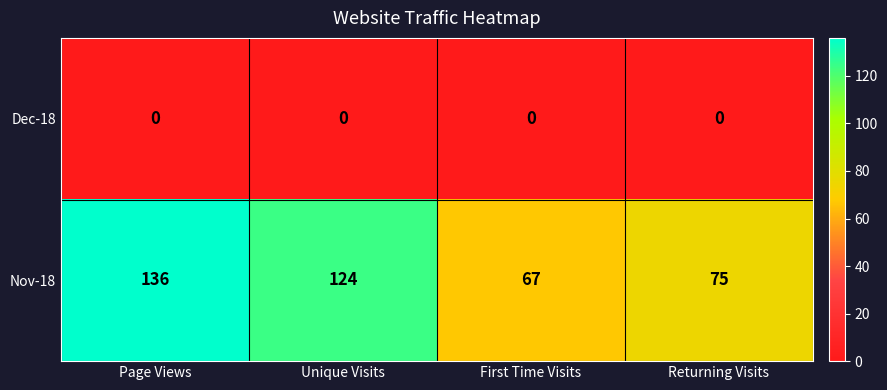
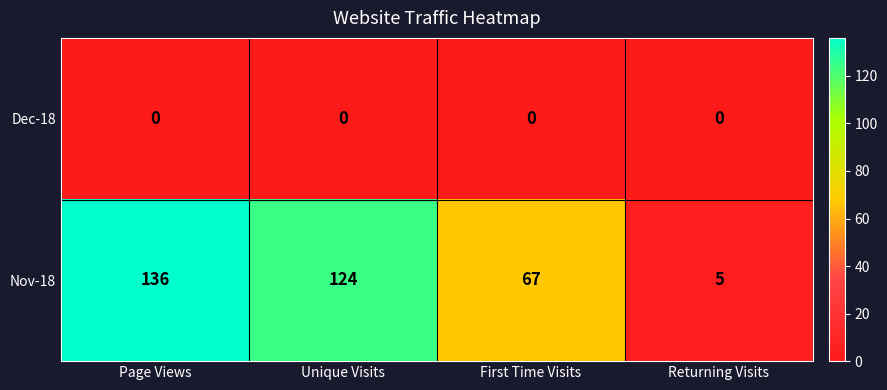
Nov-18, Returning Visits: 75 -> 5
